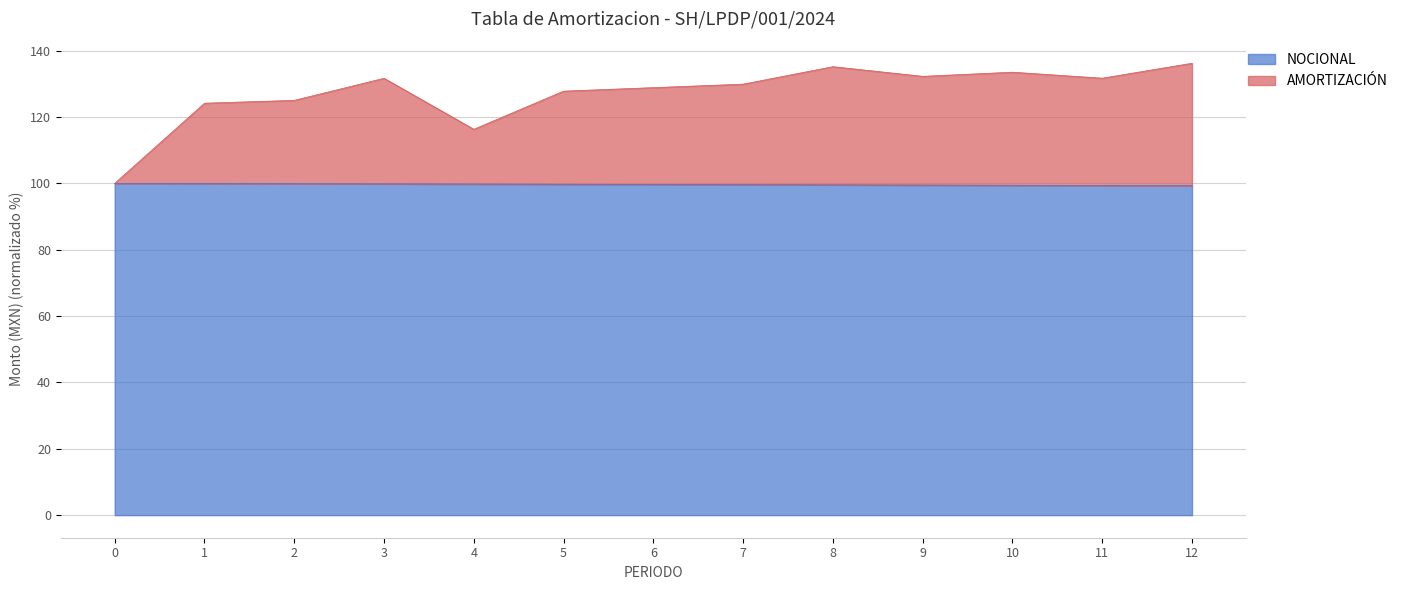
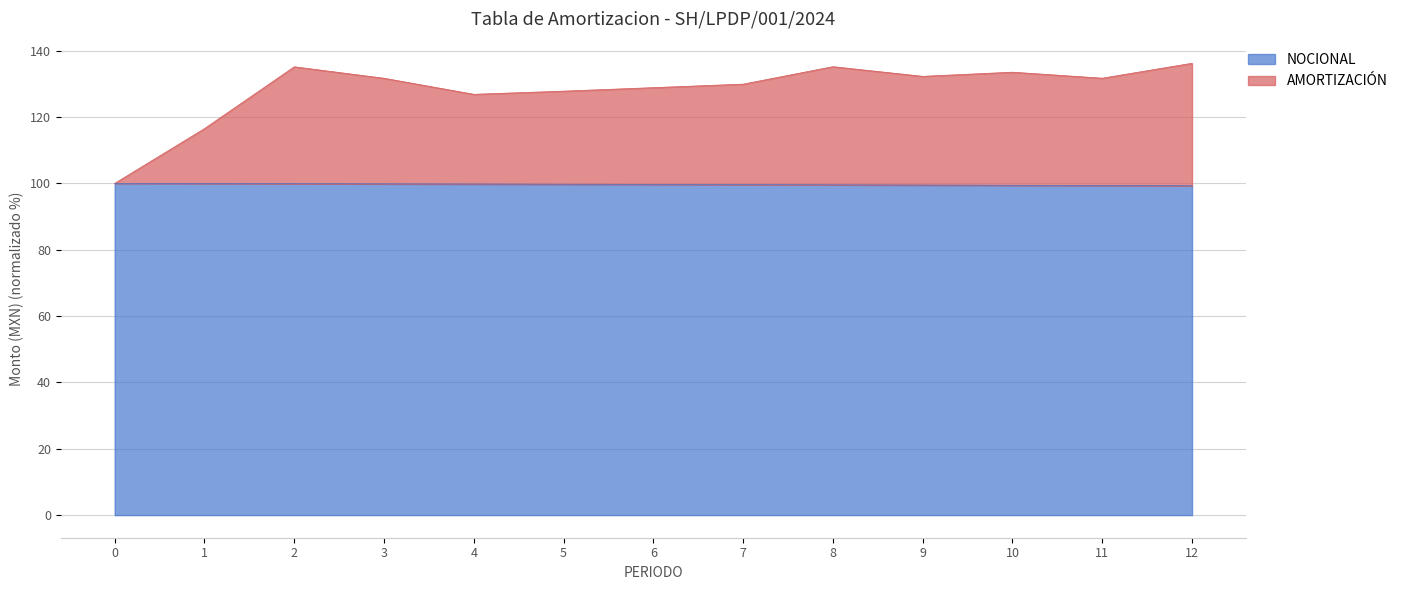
AMORTIZACIÓN, 1: 24 -> 17
AMORTIZACIÓN, 2: 25 -> 35
AMORTIZACIÓN, 4: 17 -> 27
